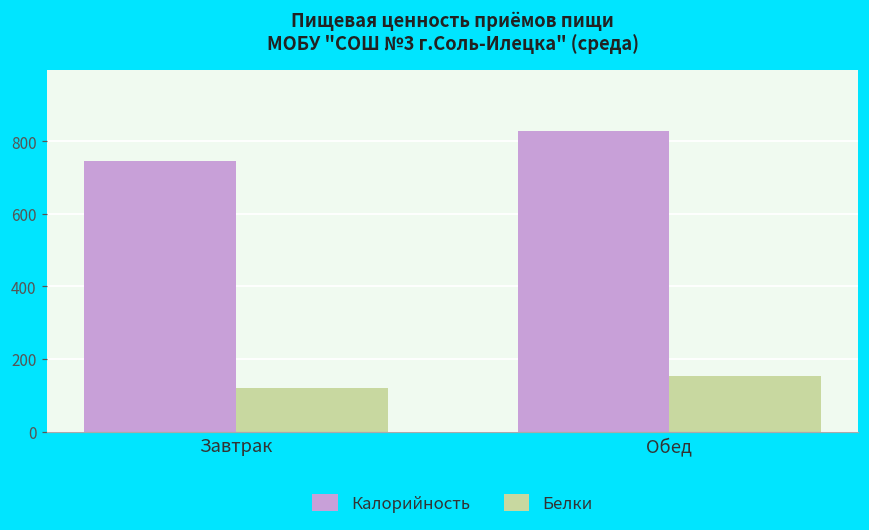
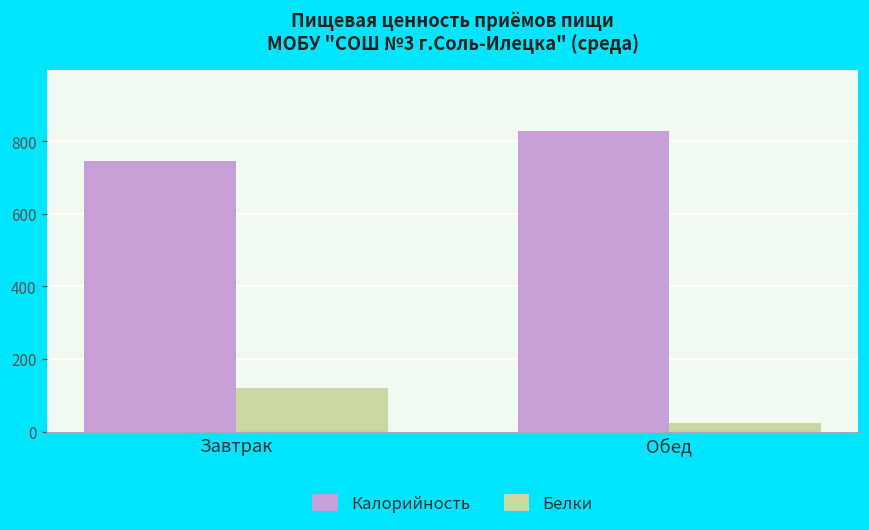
Белки, Обед: 150 -> 20
